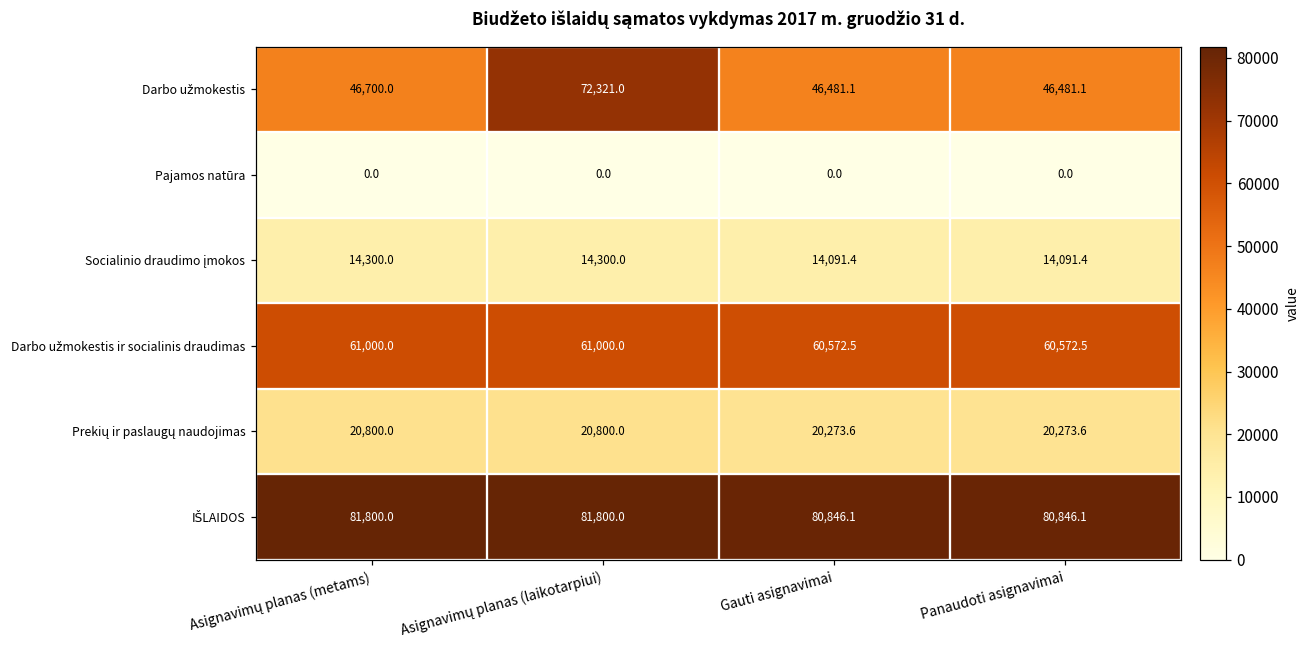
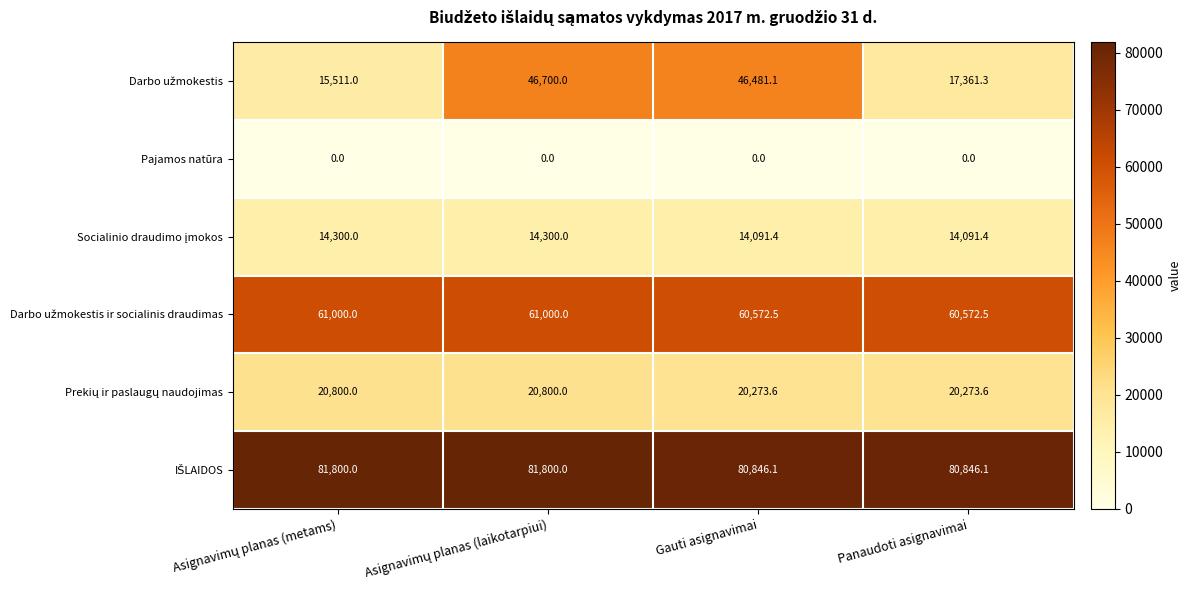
Darbo užmokestis, Asignavimų planas (metams): 46,700.0 -> 15,511.0
Darbo užmokestis, Asignavimų planas (laikotarpiui): 72,321.0 -> 46,700.0
Darbo užmokestis, Panaudoti asignavimai: 46,481.1 -> 17,361.3
